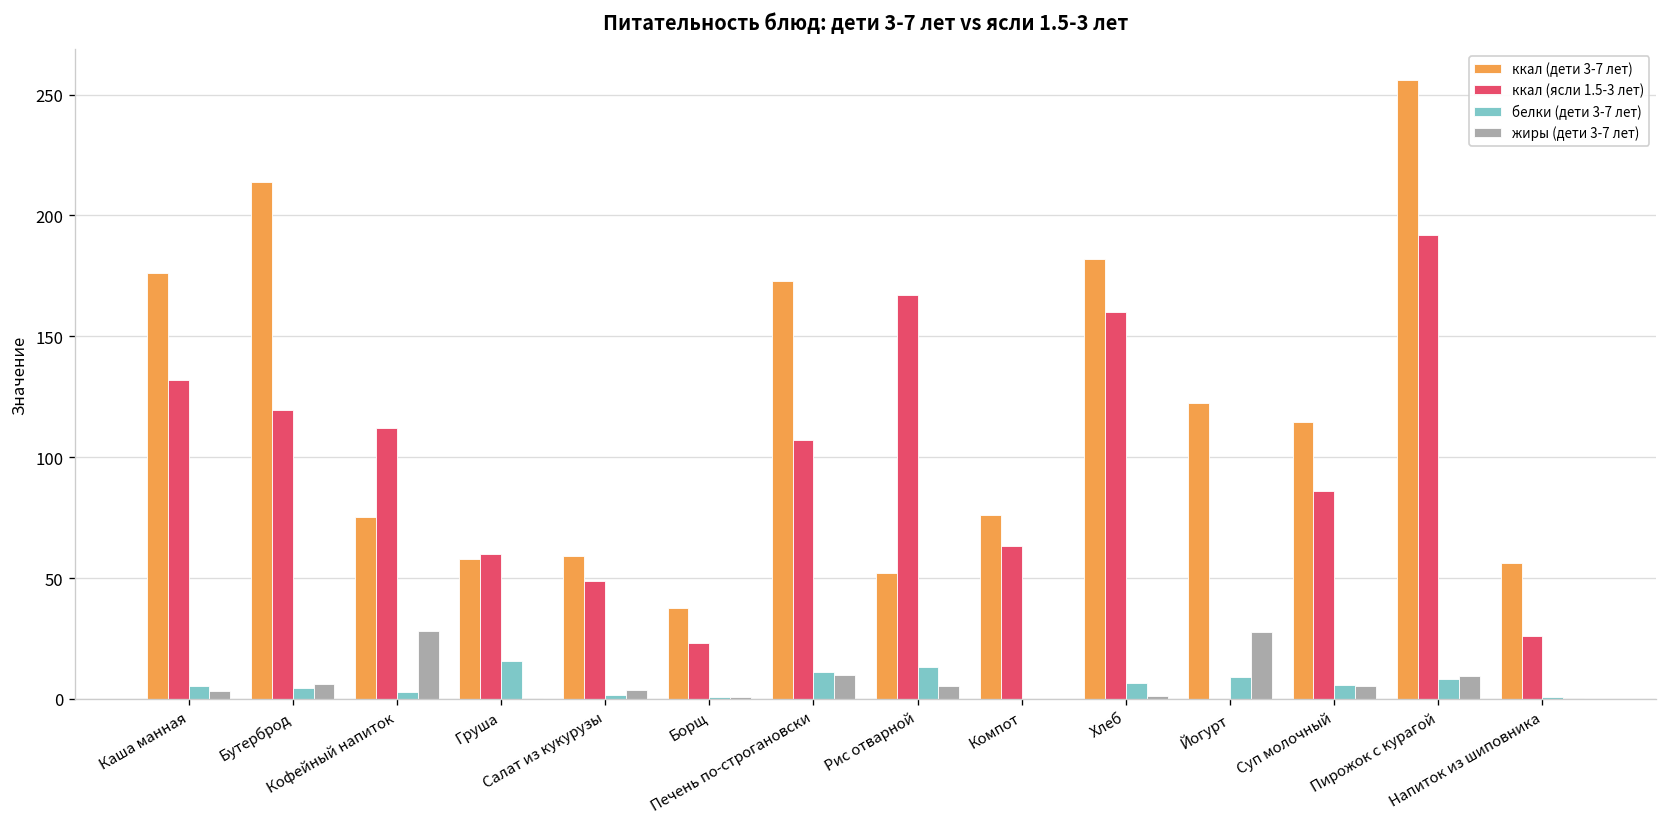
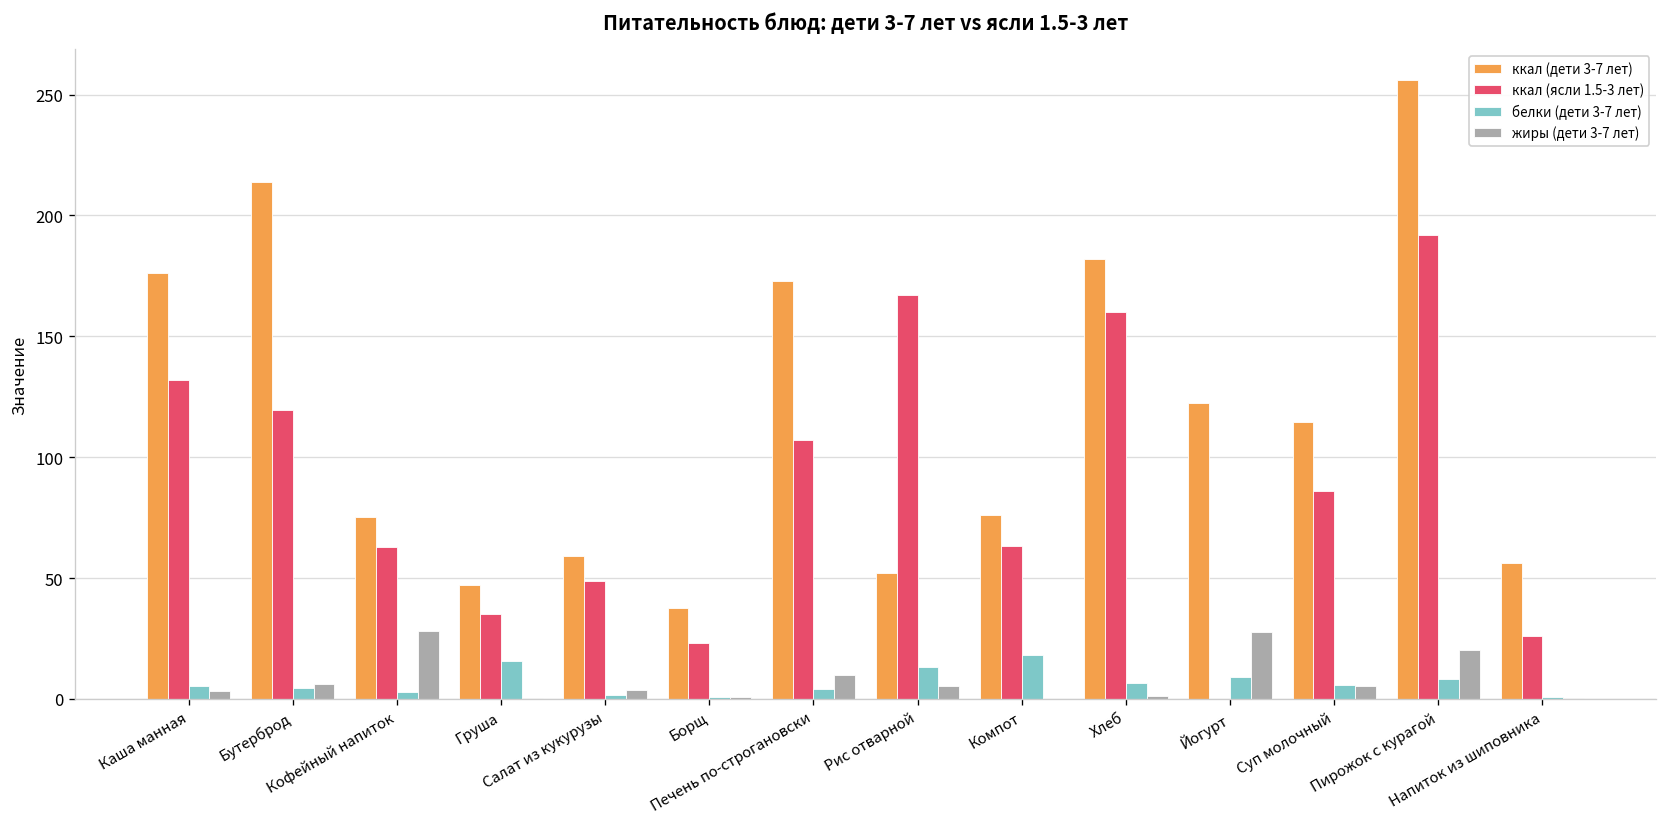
ккал (ясли 1.5-3 лет), Кофейный напиток: 112 -> 63
ккал (дети 3-7 лет), Груша: 58 -> 47
ккал (ясли 1.5-3 лет), Груша: 60 -> 35
белки (дети 3-7 лет), Печень по-строгановски: 11 -> 4
белки (дети 3-7 лет), Компот: 0 -> 18
жиры (дети 3-7 лет), Пирожок с курагой: 9 -> 20
